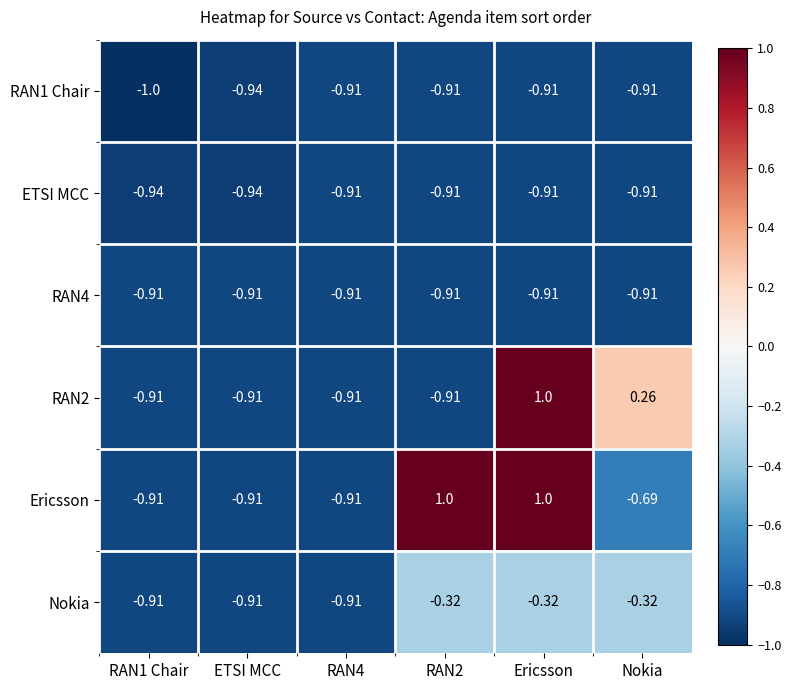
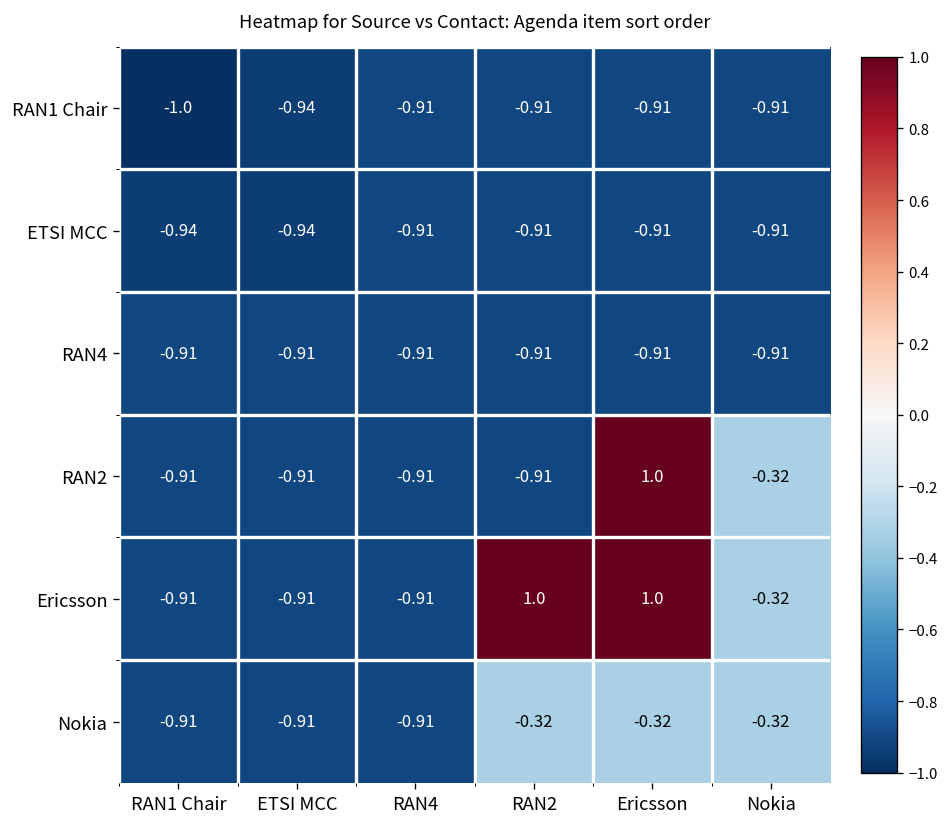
RAN2, Nokia: 0.26 -> -0.32
Ericsson, Nokia: -0.69 -> -0.32
